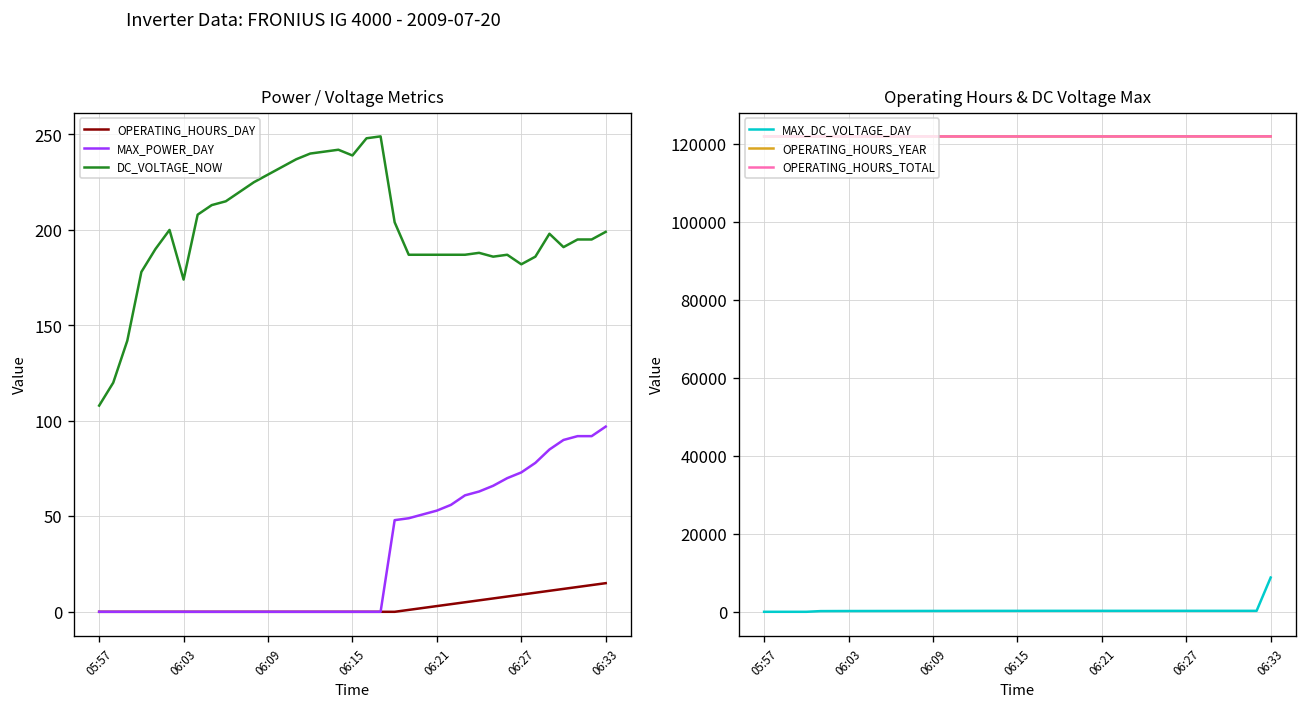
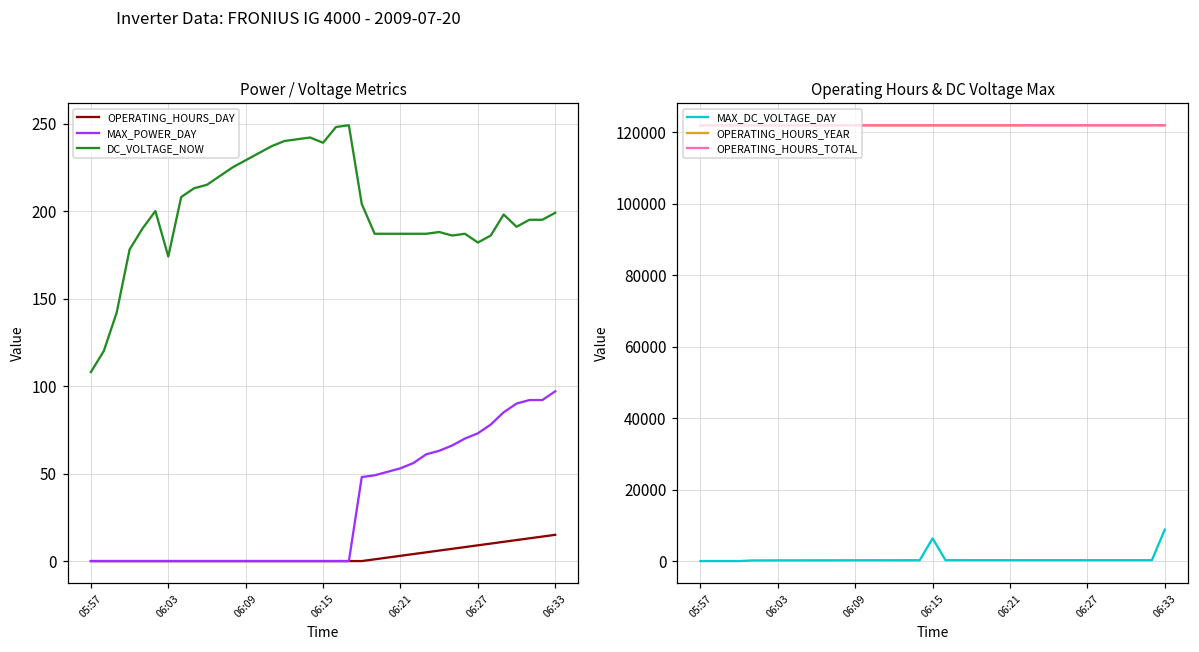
Operating Hours & DC Voltage Max, MAX_DC_VOLTAGE_DAY, 06:15: 0 -> 6000
